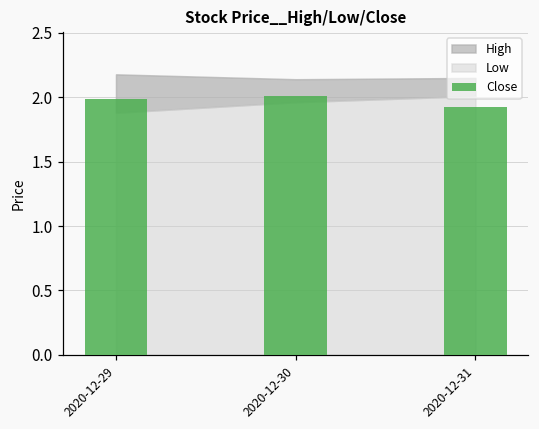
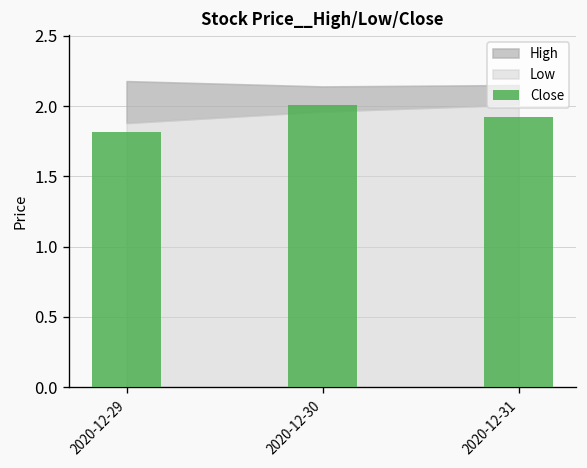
Close, 2020-12-29: 1.99 -> 1.81
